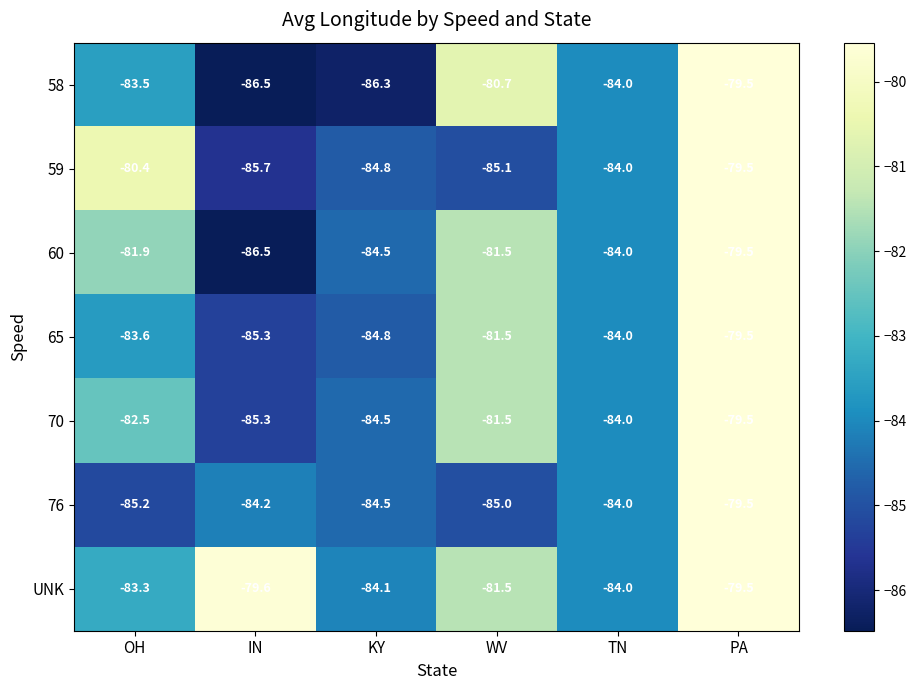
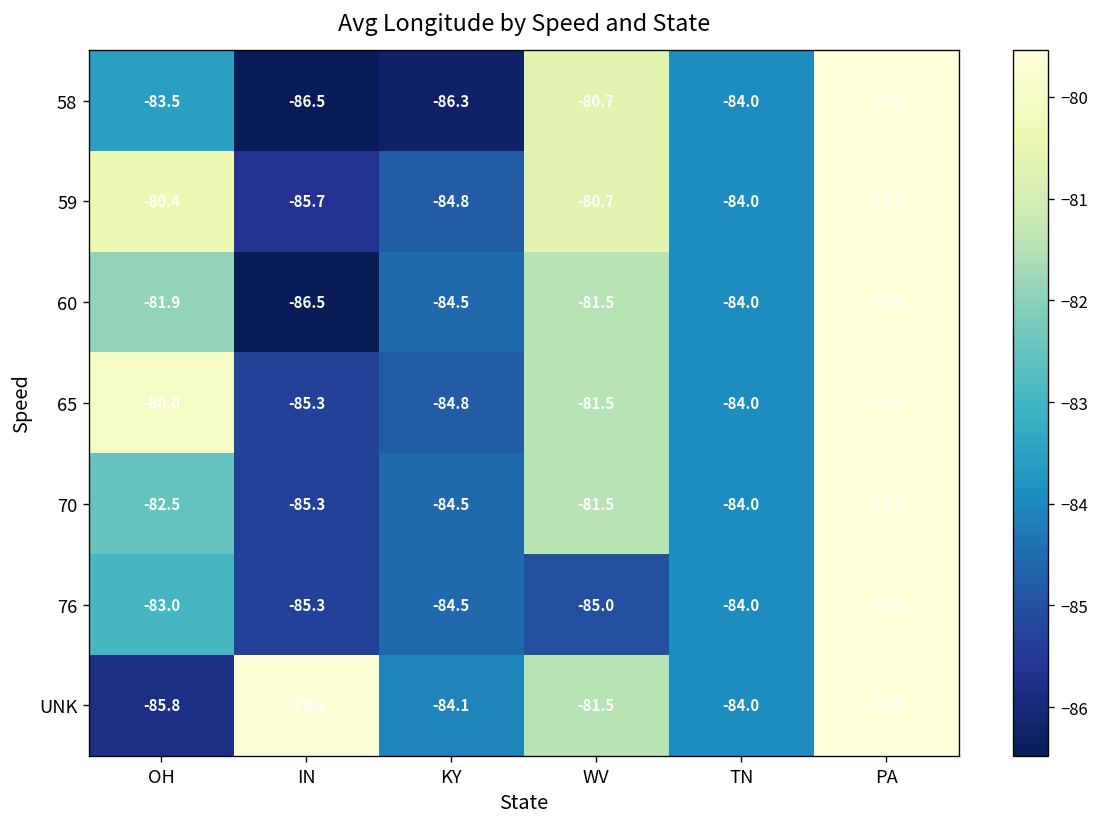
59, WV: -85.1 -> -80.7
65, OH: -83.6 -> -80.0
76, OH: -85.2 -> -83.0
76, IN: -84.2 -> -85.3
UNK, OH: -83.3 -> -85.8
